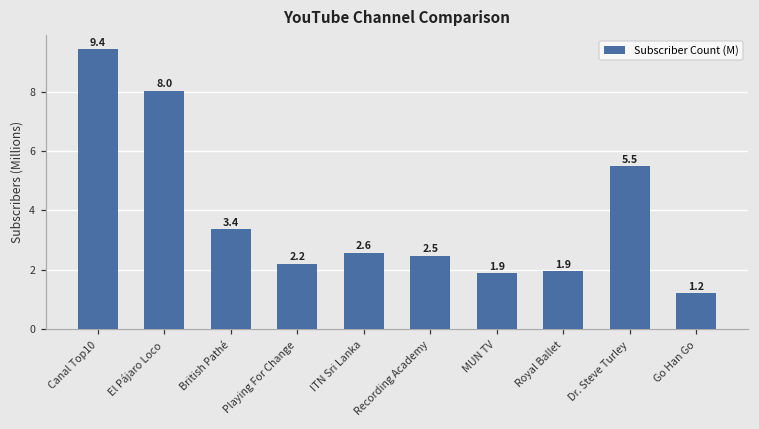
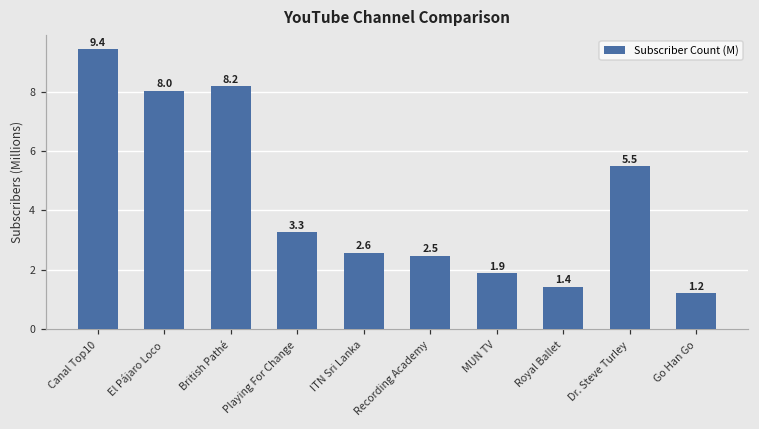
British Pathé: 3.4 -> 8.2
Playing For Change: 2.2 -> 3.3
Royal Ballet: 1.9 -> 1.4
